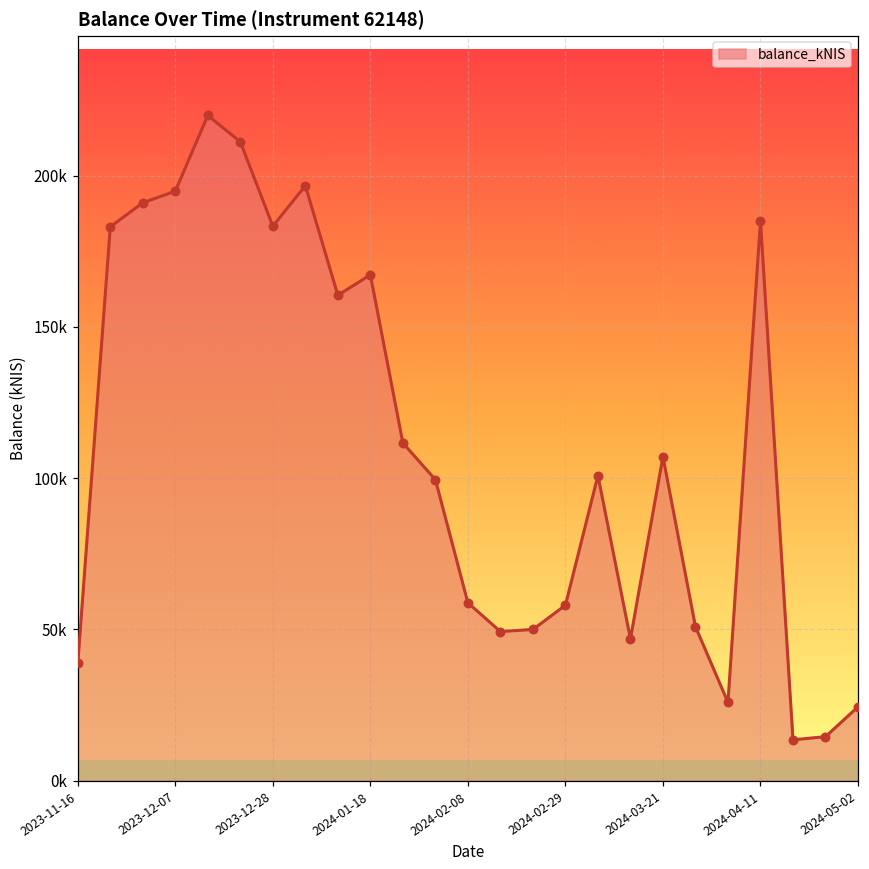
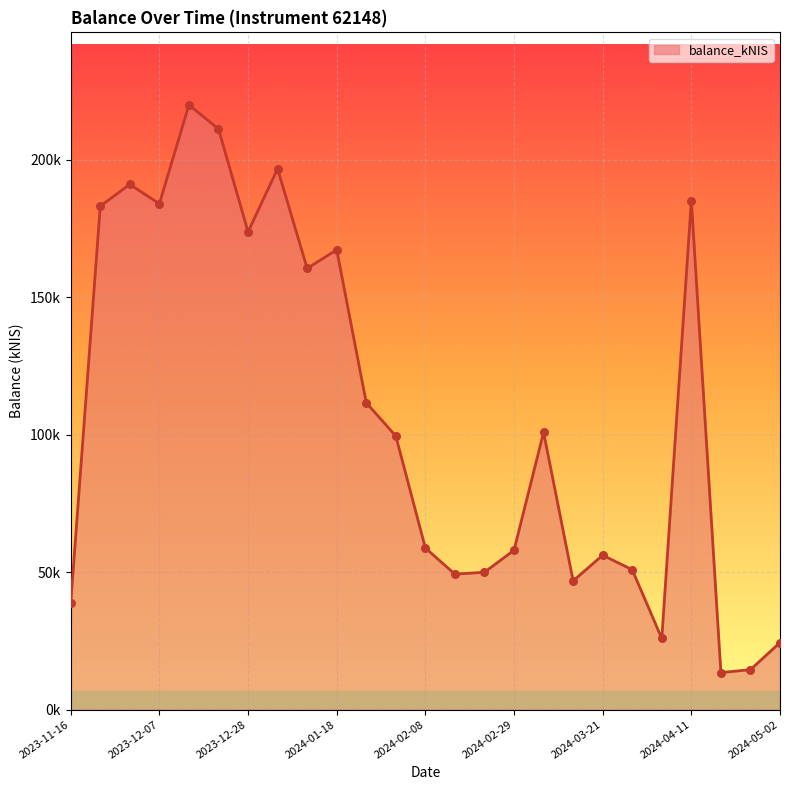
2023-12-07: 195000 -> 184000
2023-12-28: 183000 -> 174000
2024-03-21: 107000 -> 56000
